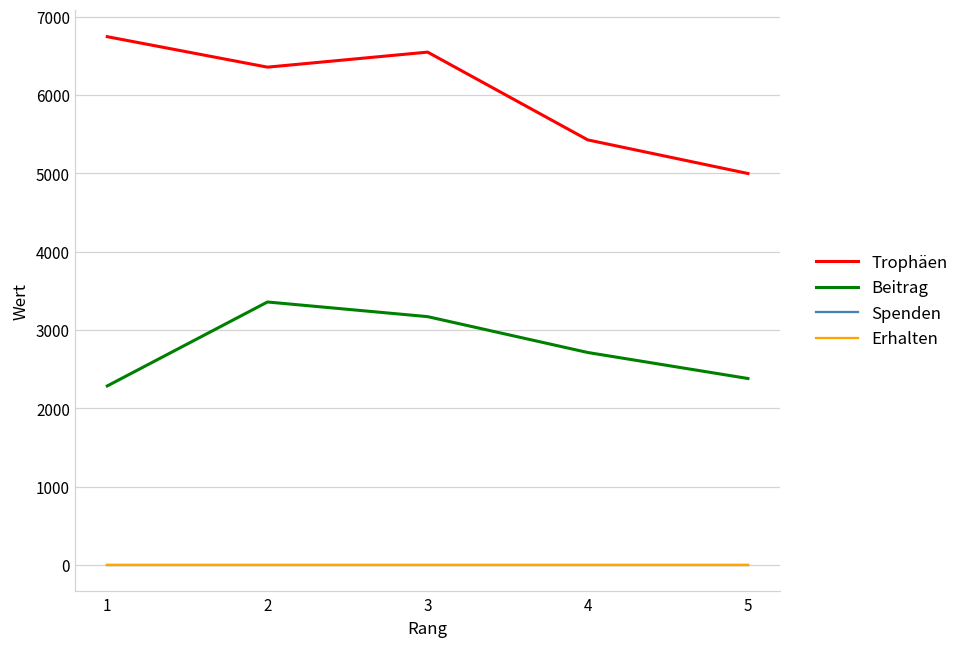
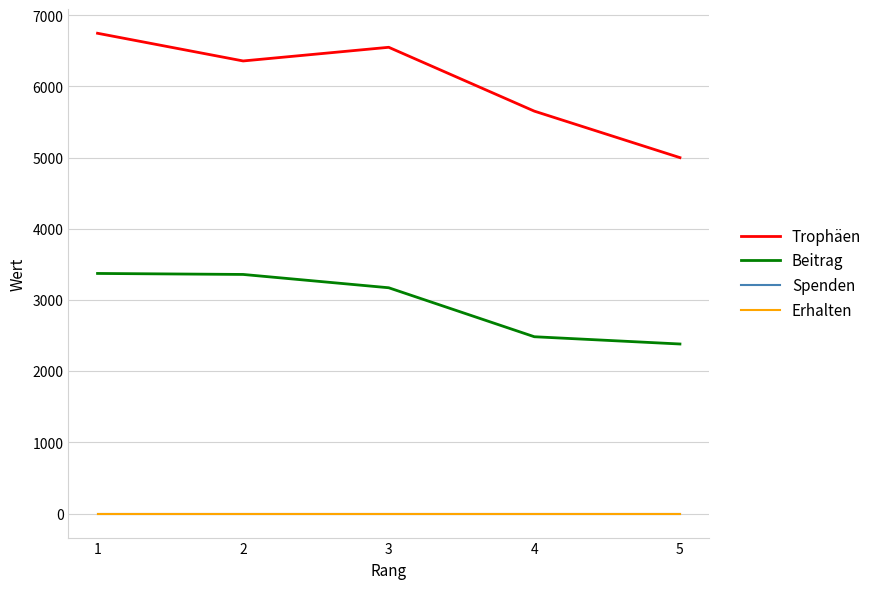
Beitrag, 1: 2300 -> 3400
Trophäen, 4: 5400 -> 5700
Beitrag, 4: 2700 -> 2500
